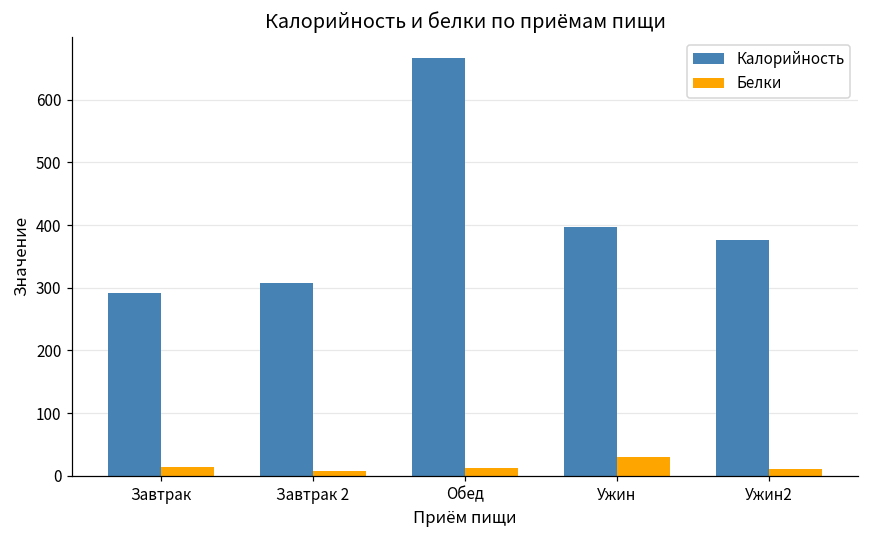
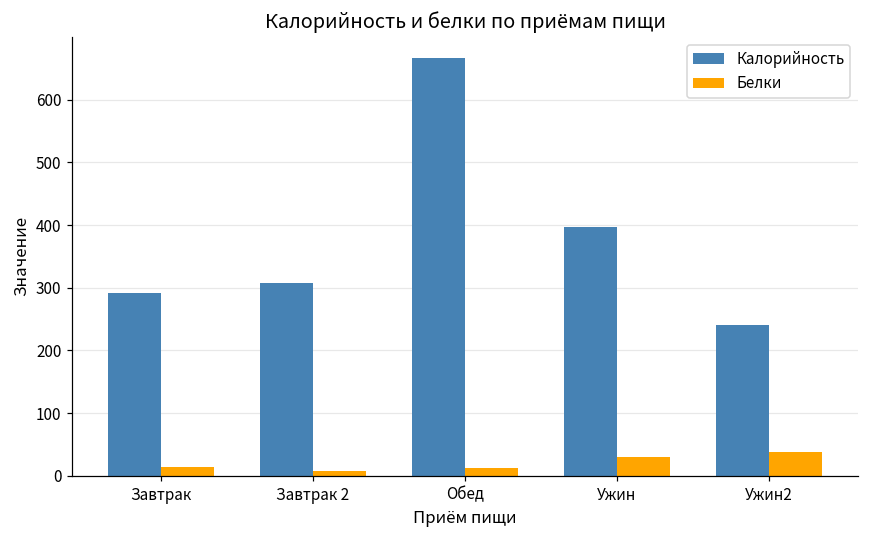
Калорийность, Ужин2: 380 -> 240
Белки, Ужин2: 10 -> 40
